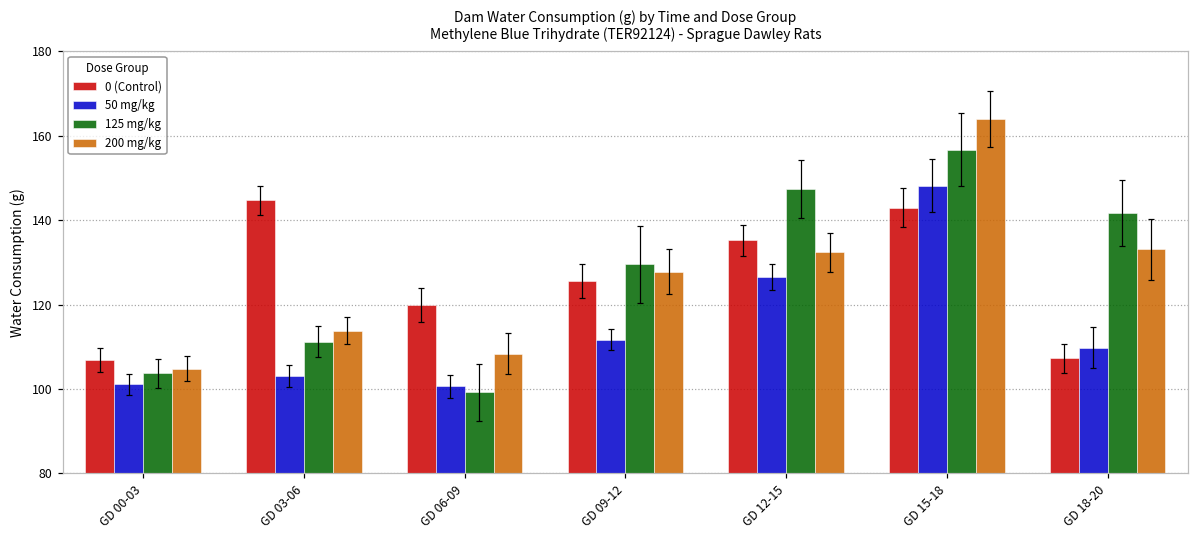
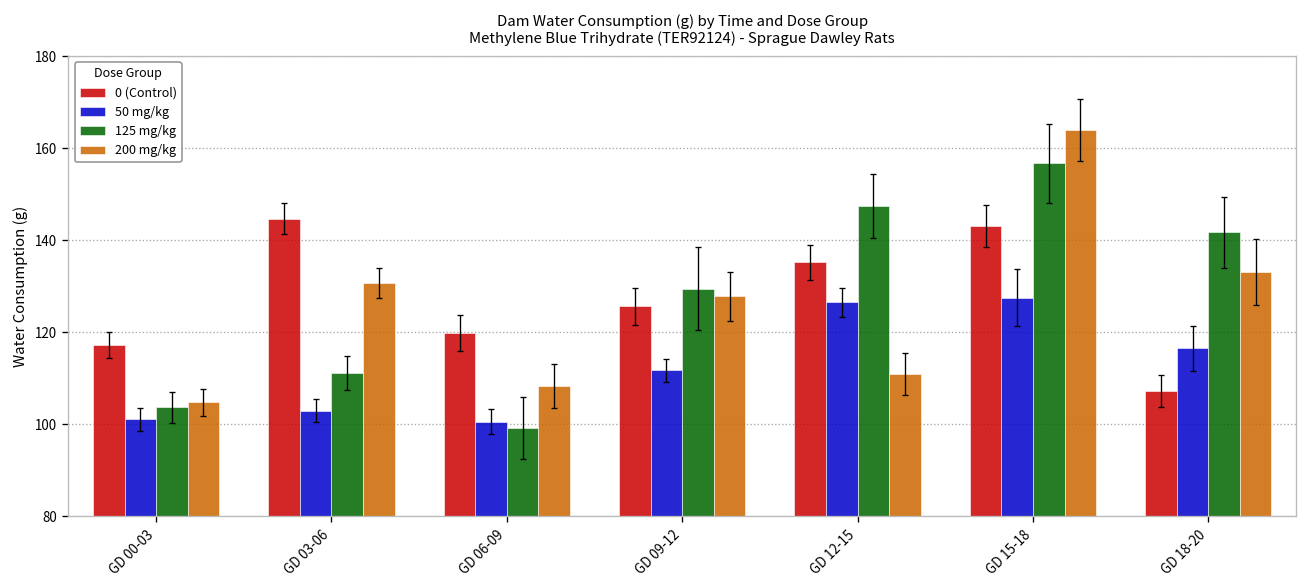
0 (Control), GD 00-03: 107 -> 117
200 mg/kg, GD 03-06: 114 -> 131
200 mg/kg, GD 12-15: 132 -> 111
50 mg/kg, GD 15-18: 148 -> 128
50 mg/kg, GD 18-20: 110 -> 117
